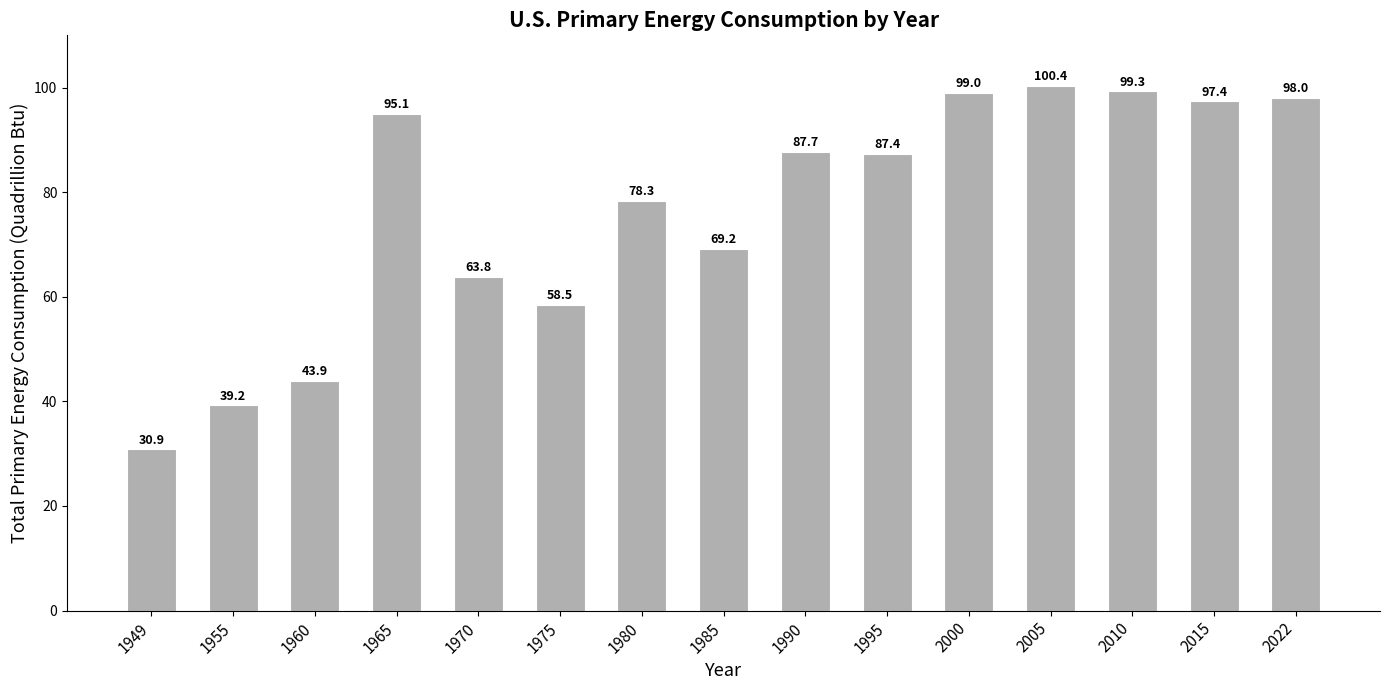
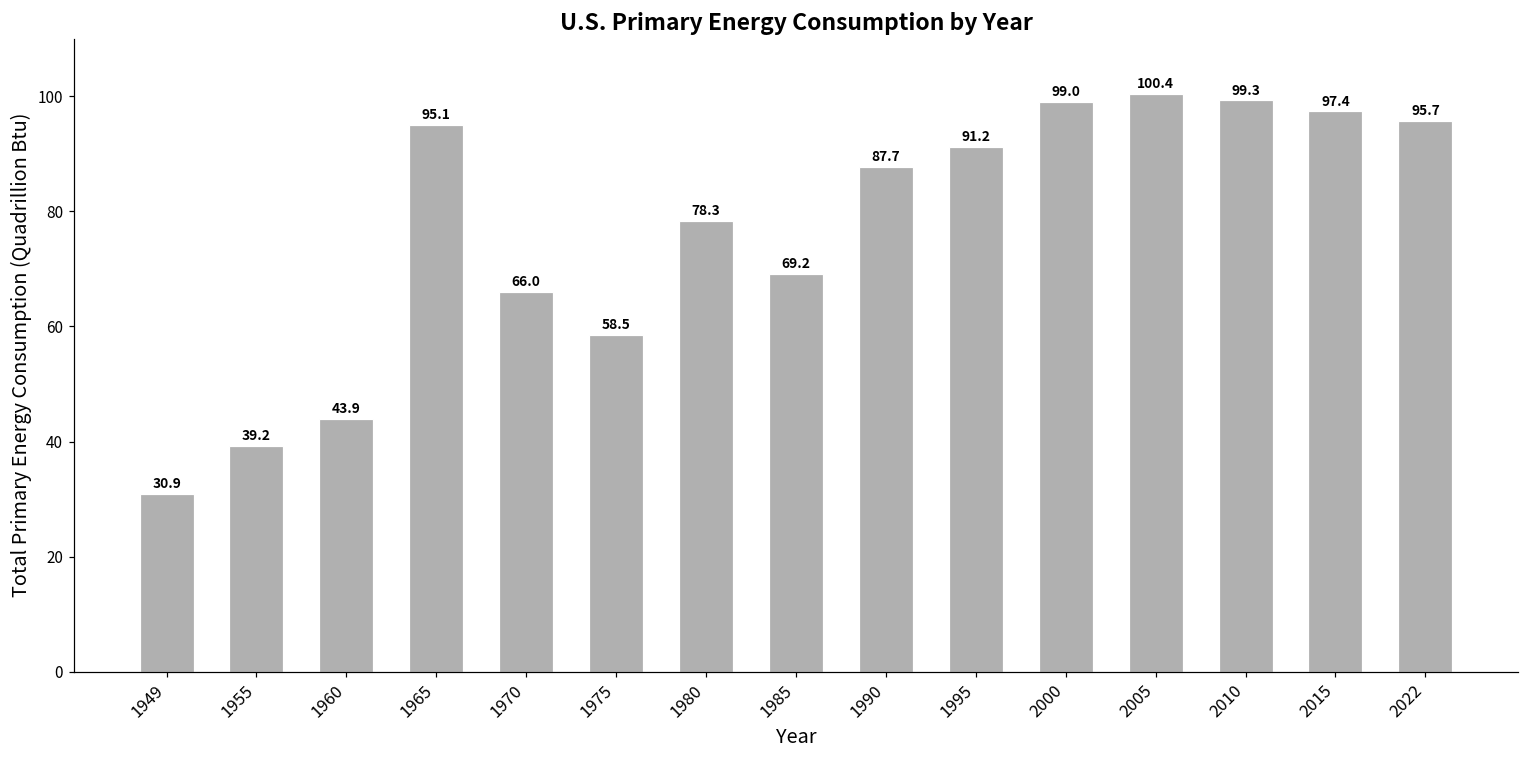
1970: 63.8 -> 66.0
1995: 87.4 -> 91.2
2022: 98.0 -> 95.7
